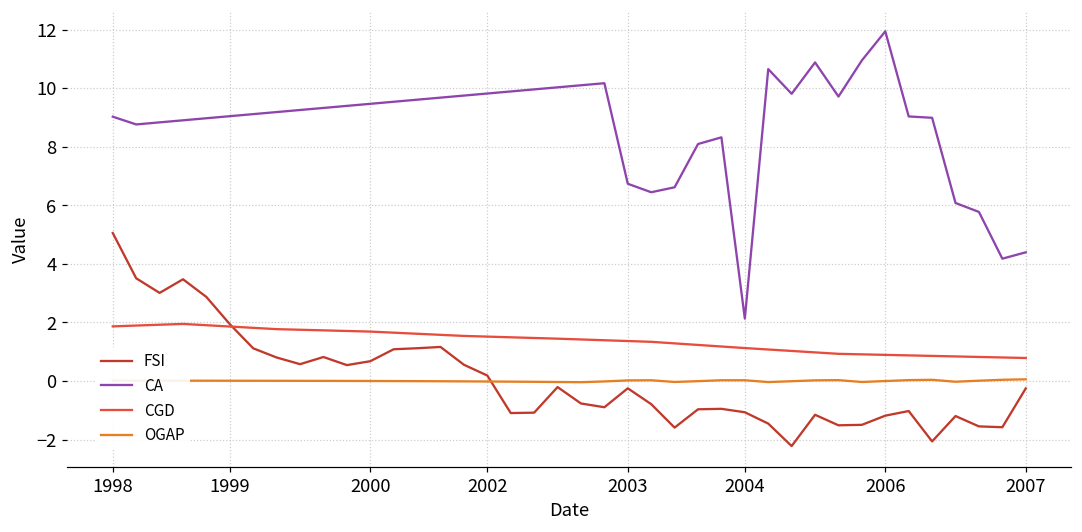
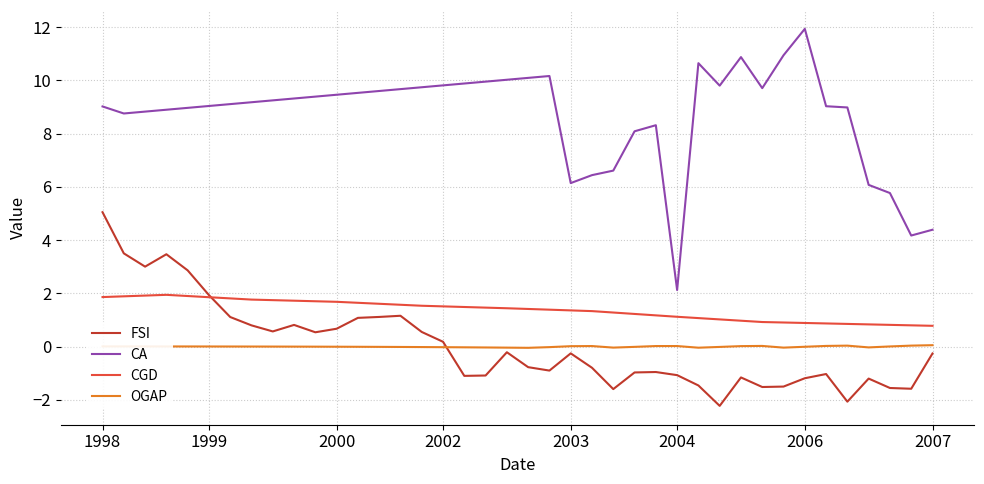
CA, 2003: 6.7 -> 6.1
